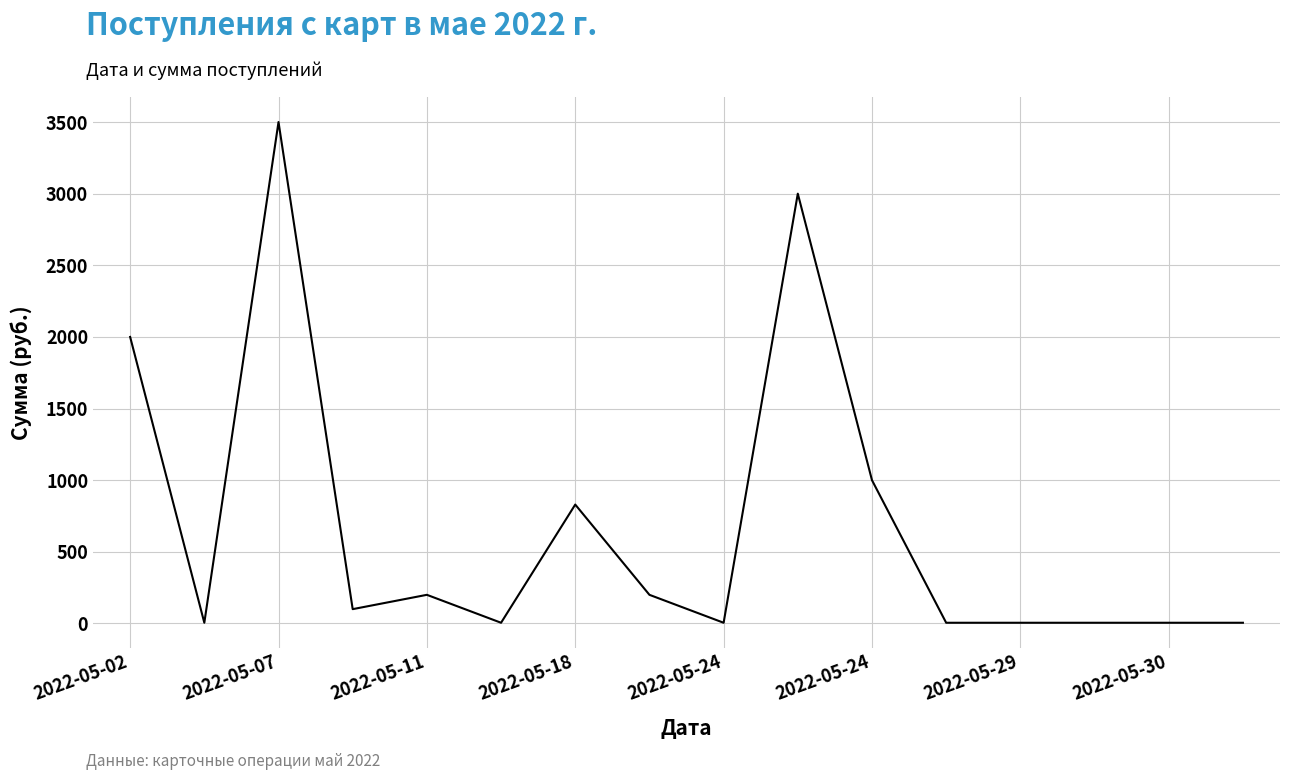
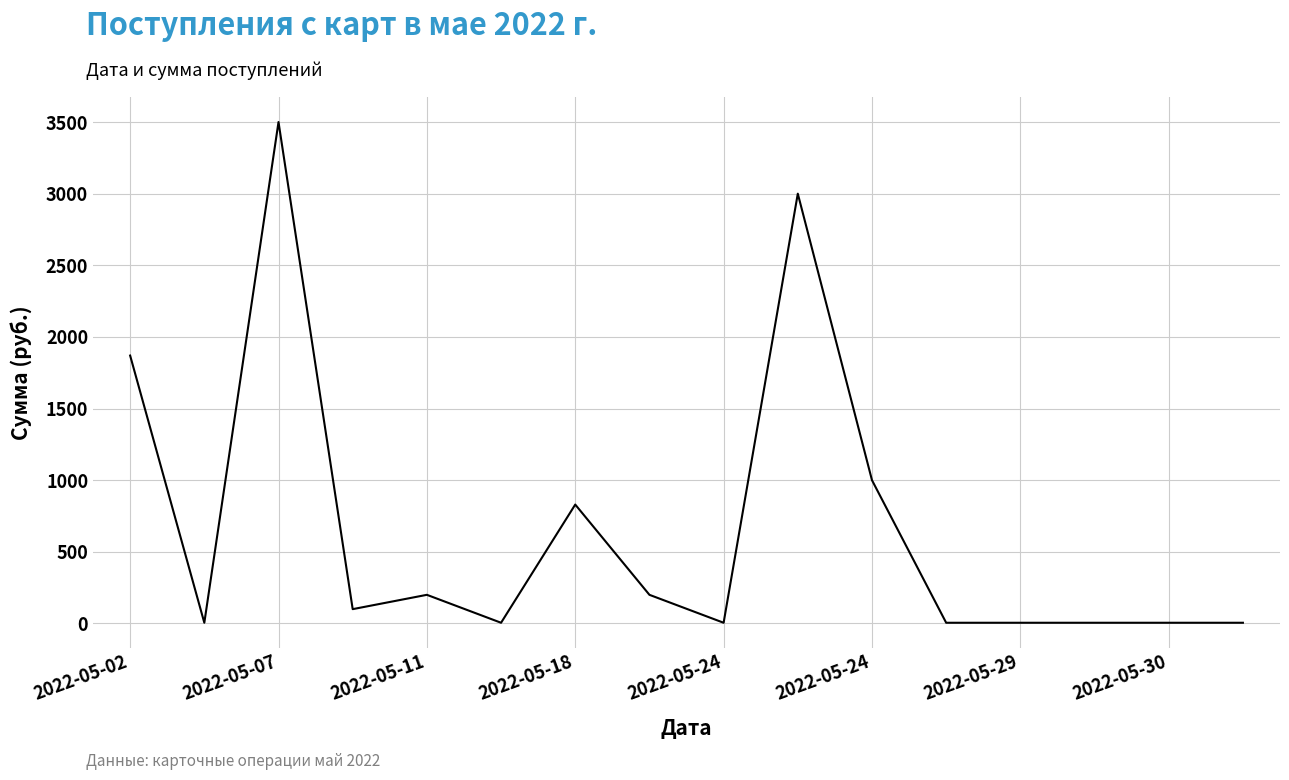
2022-05-02: 2000 -> 1870
